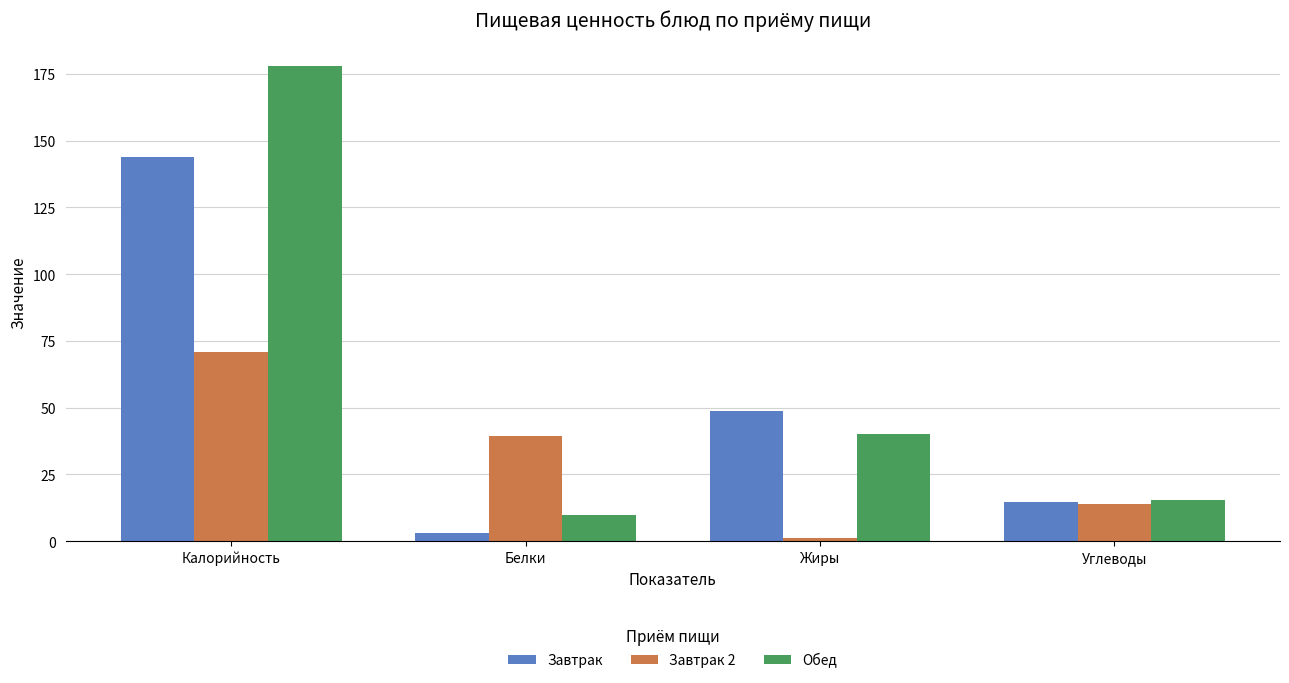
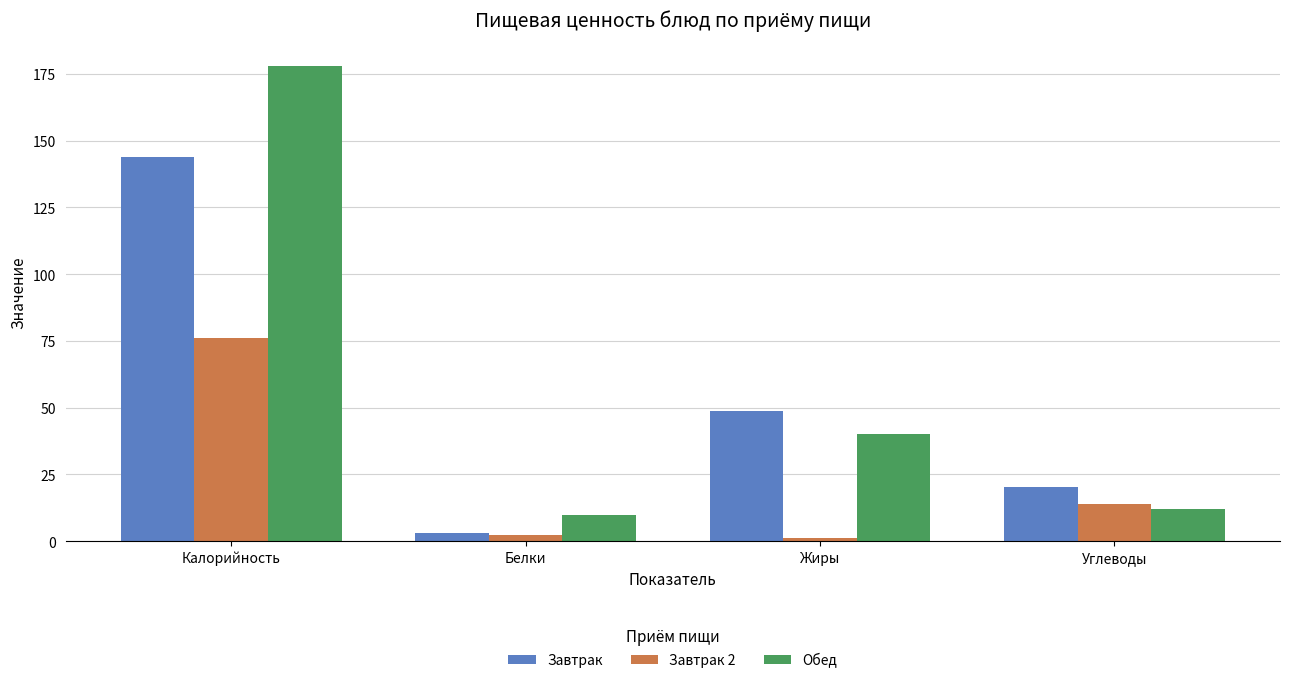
Завтрак 2, Калорийность: 71 -> 76
Завтрак 2, Белки: 40 -> 2
Завтрак, Углеводы: 15 -> 20
Обед, Углеводы: 15 -> 12
